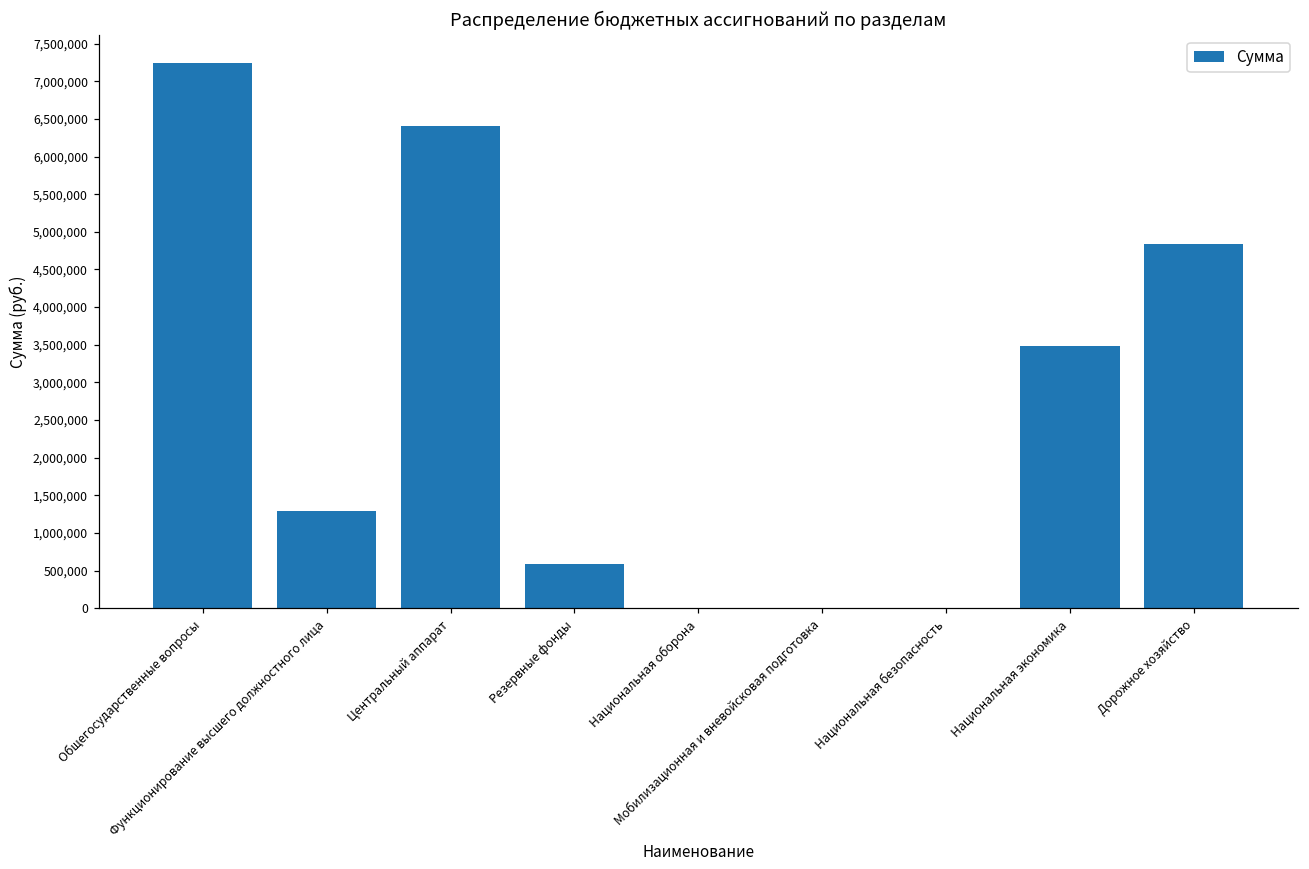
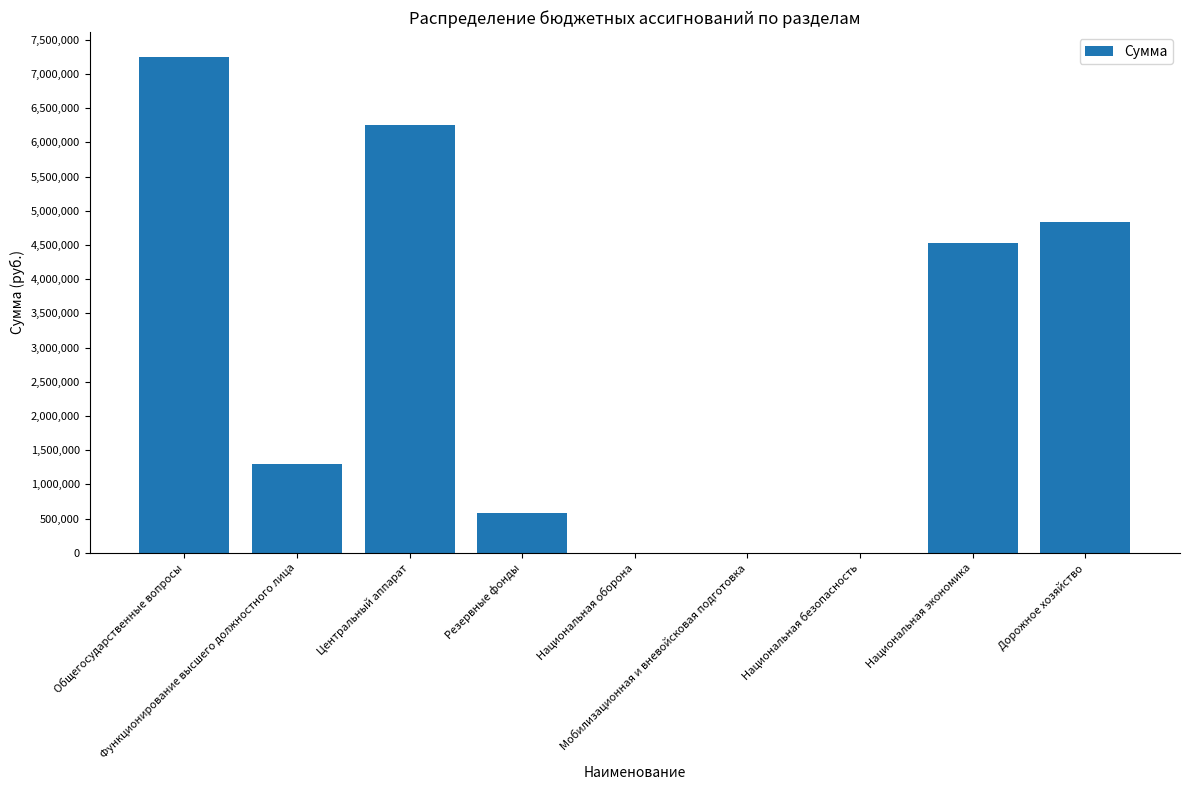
Центральный аппарат: 6,400,000 -> 6,300,000
Национальная экономика: 3,500,000 -> 4,500,000
